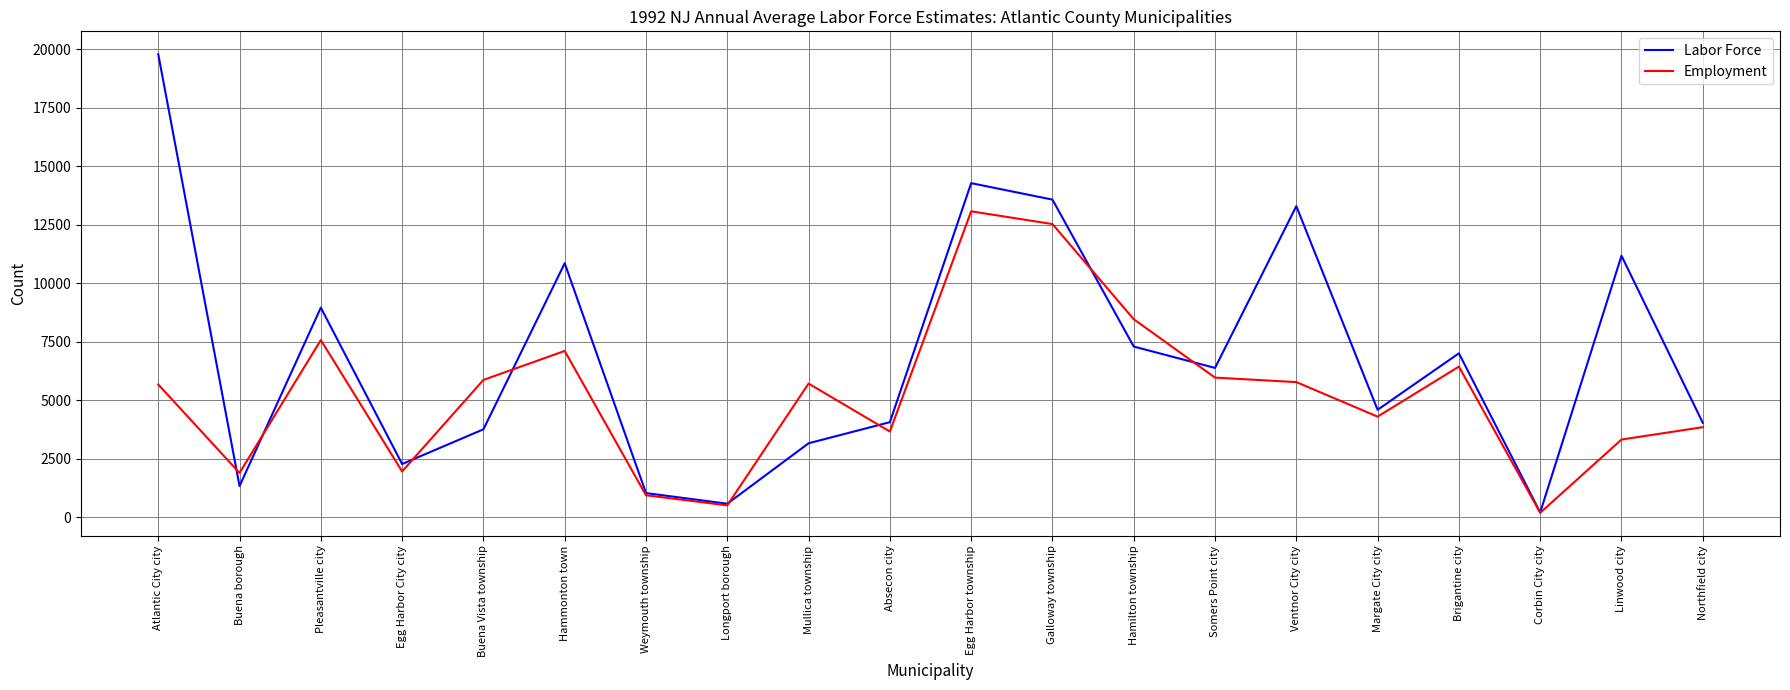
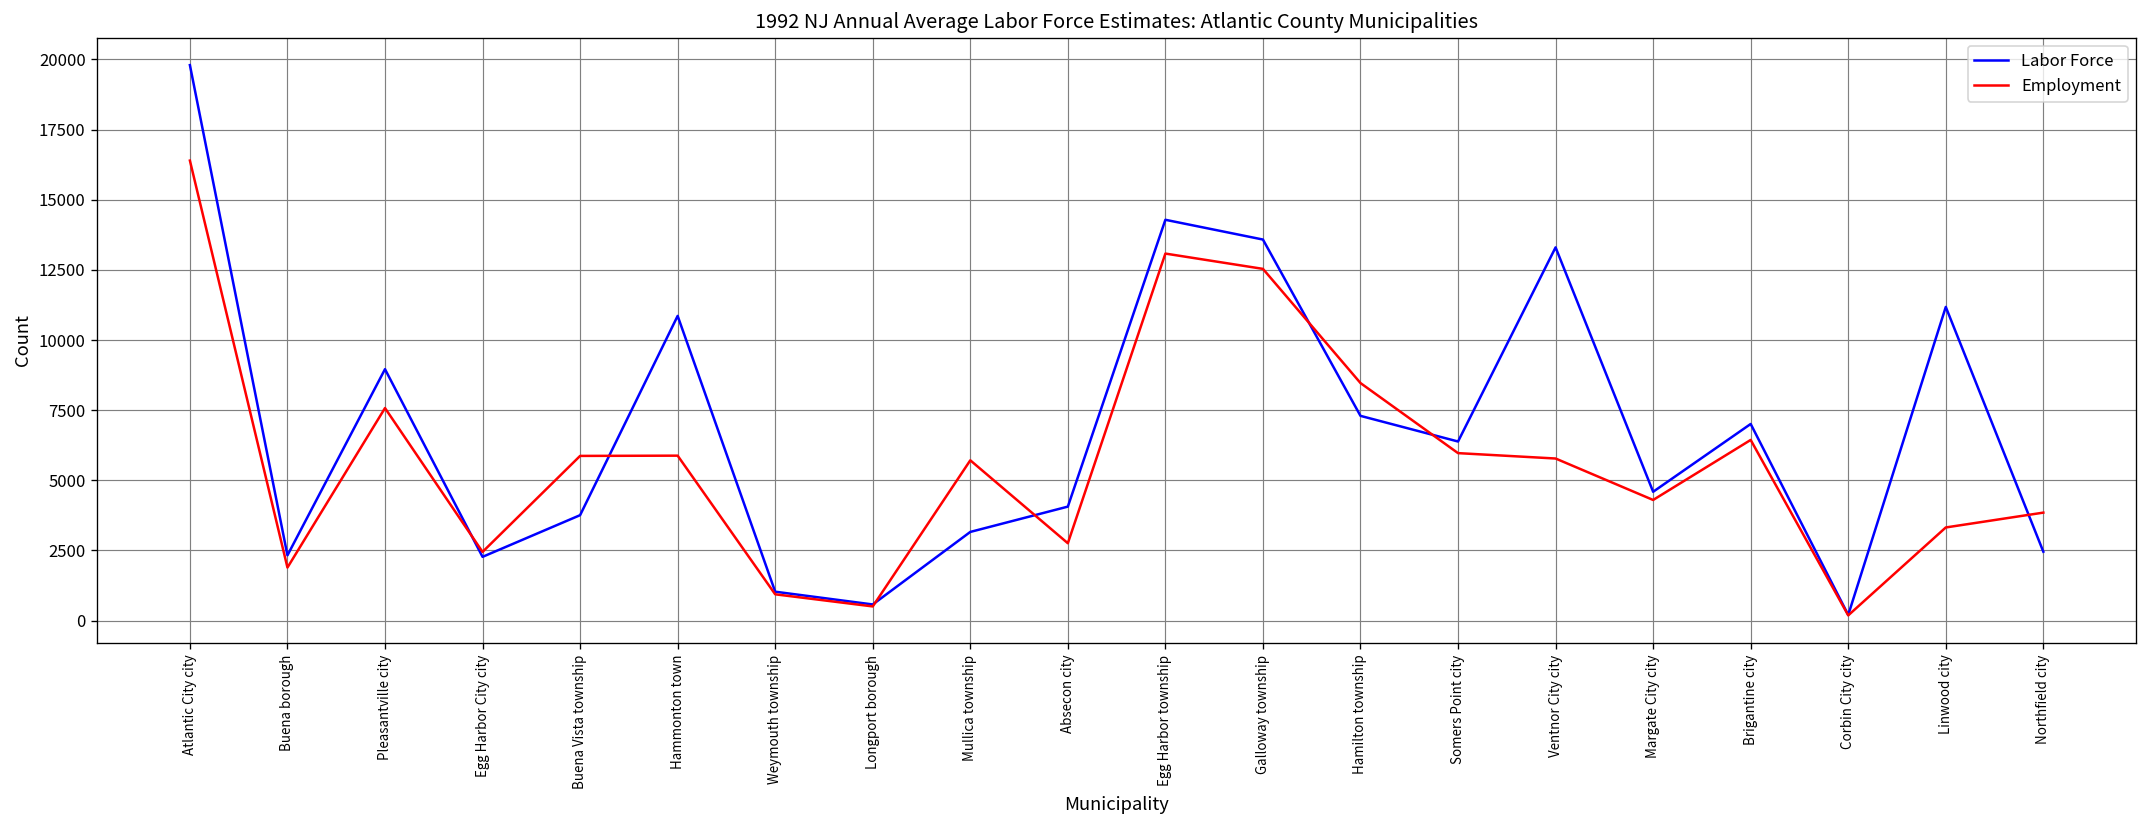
Employment, Atlantic City city: 5700 -> 16400
Labor Force, Buena borough: 1300 -> 2300
Employment, Egg Harbor City city: 2000 -> 2400
Employment, Hammonton town: 7100 -> 5900
Employment, Absecon city: 3700 -> 2800
Labor Force, Northfield city: 4000 -> 2500
